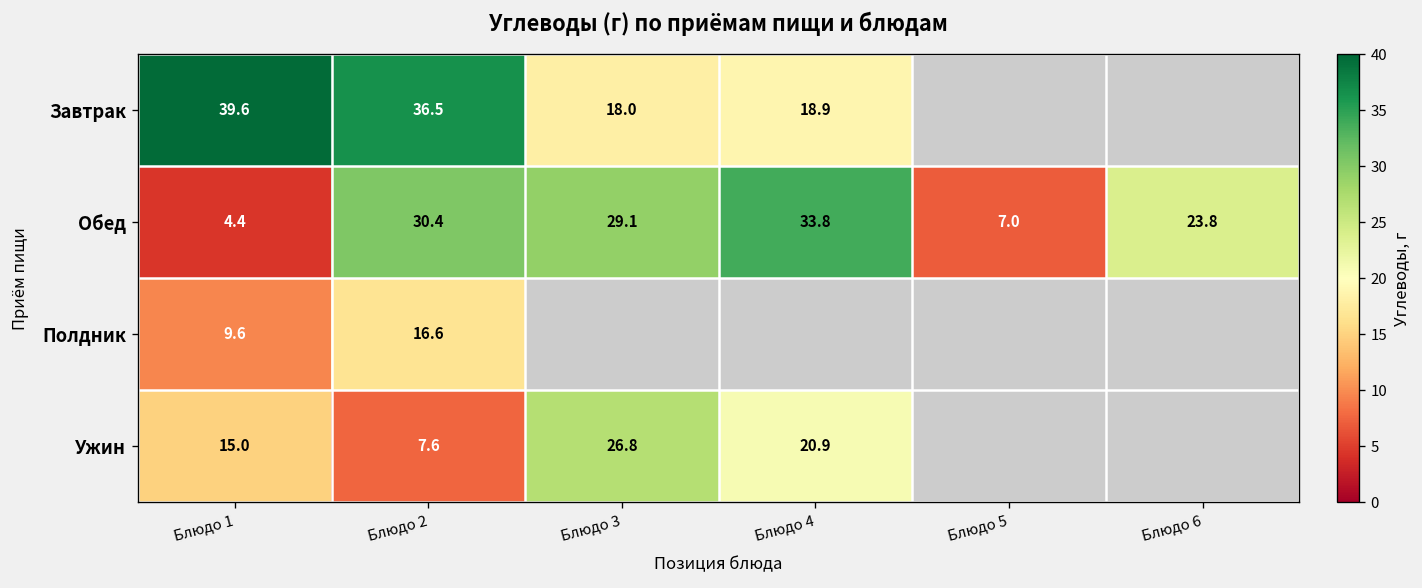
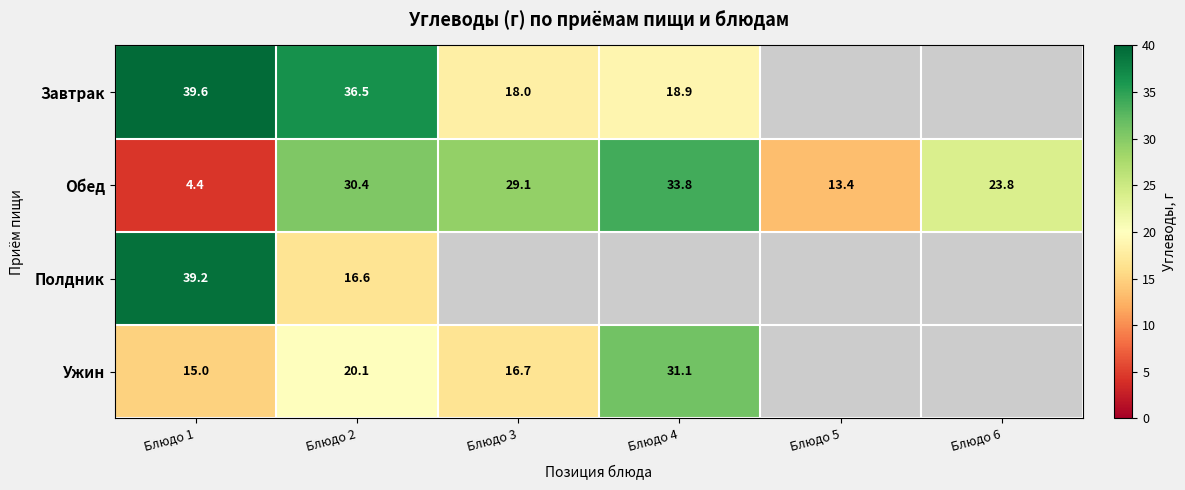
Обед, Блюдо 5: 7.0 -> 13.4
Полдник, Блюдо 1: 9.6 -> 39.2
Ужин, Блюдо 2: 7.6 -> 20.1
Ужин, Блюдо 3: 26.8 -> 16.7
Ужин, Блюдо 4: 20.9 -> 31.1
